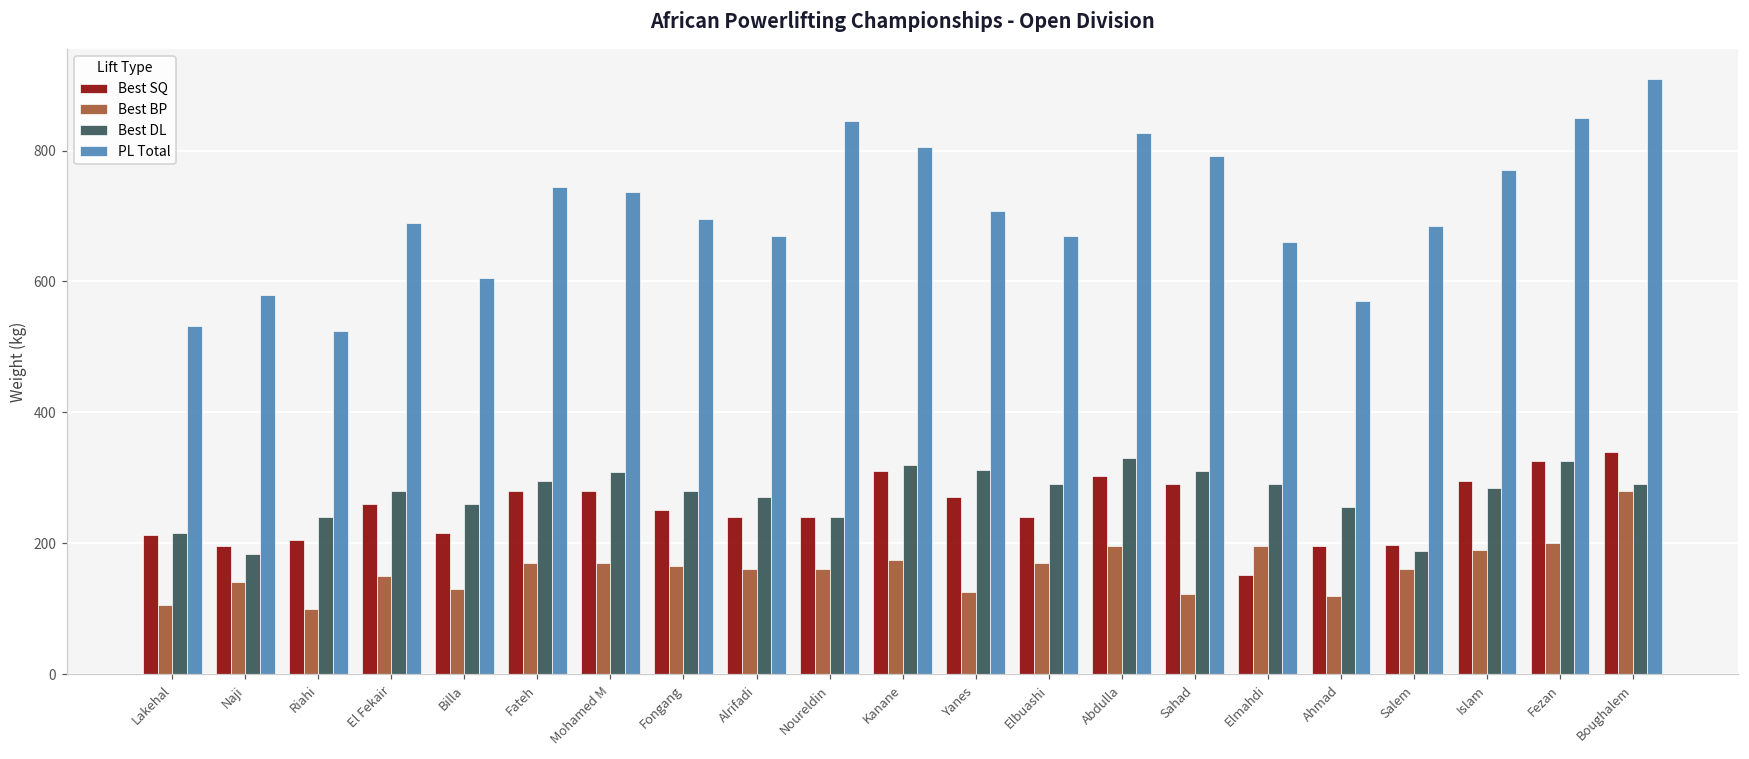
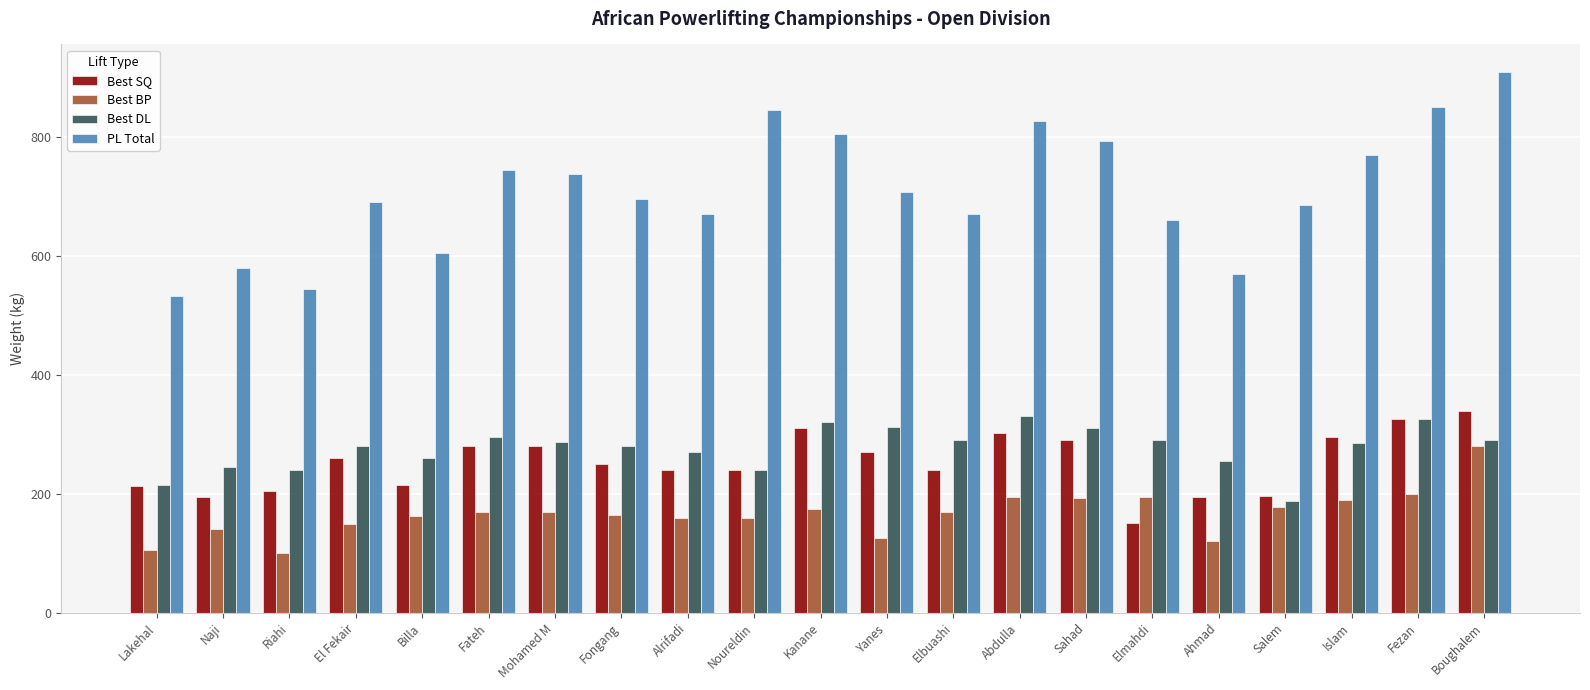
Best DL, Naji: 180 -> 250
PL Total, Riahi: 520 -> 550
Best BP, Billa: 130 -> 160
Best DL, Mohamed M: 310 -> 290
Best BP, Sahad: 120 -> 190
Best BP, Salem: 160 -> 180
